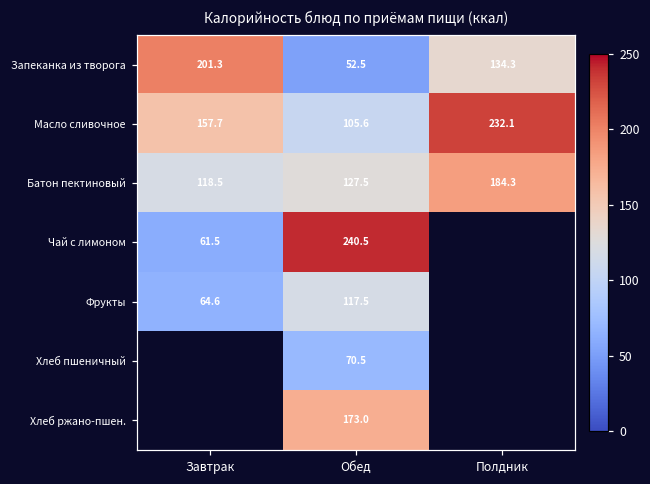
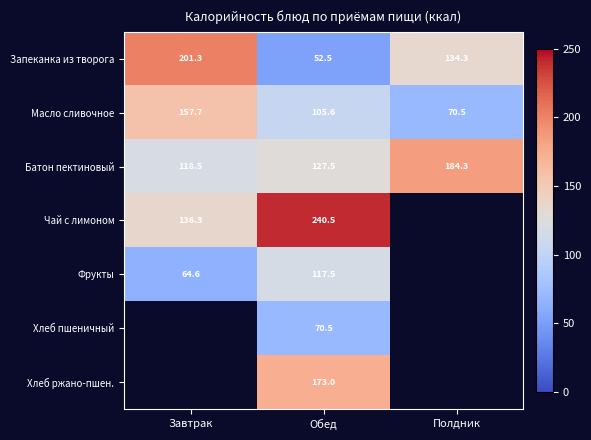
Масло сливочное, Полдник: 232.1 -> 70.5
Чай с лимоном, Завтрак: 61.5 -> 136.3
